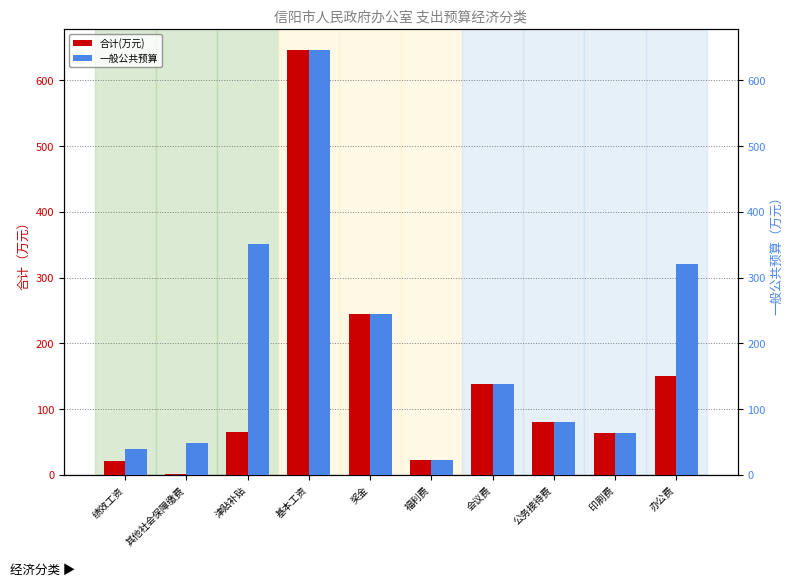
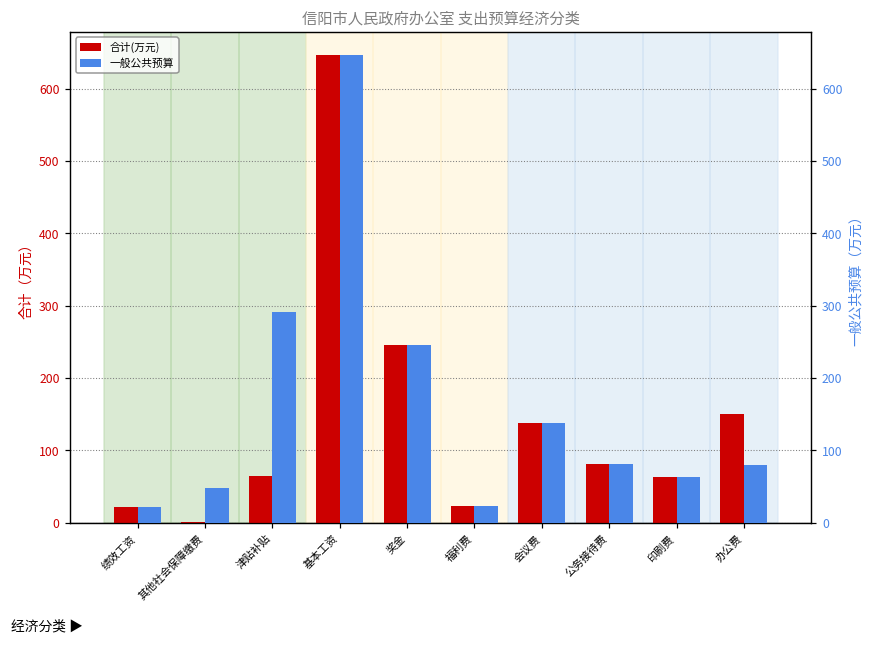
一般公共预算, 绩效工资: 40 -> 20
一般公共预算, 津贴补贴: 350 -> 290
一般公共预算, 办公费: 320 -> 80
